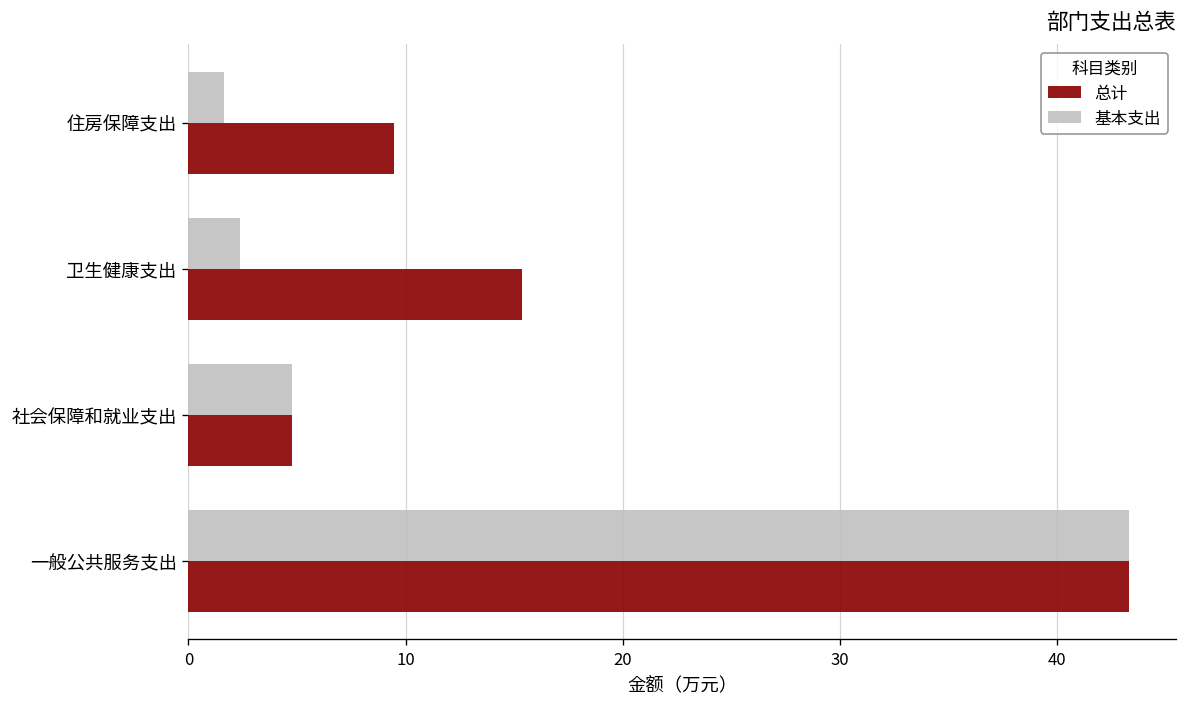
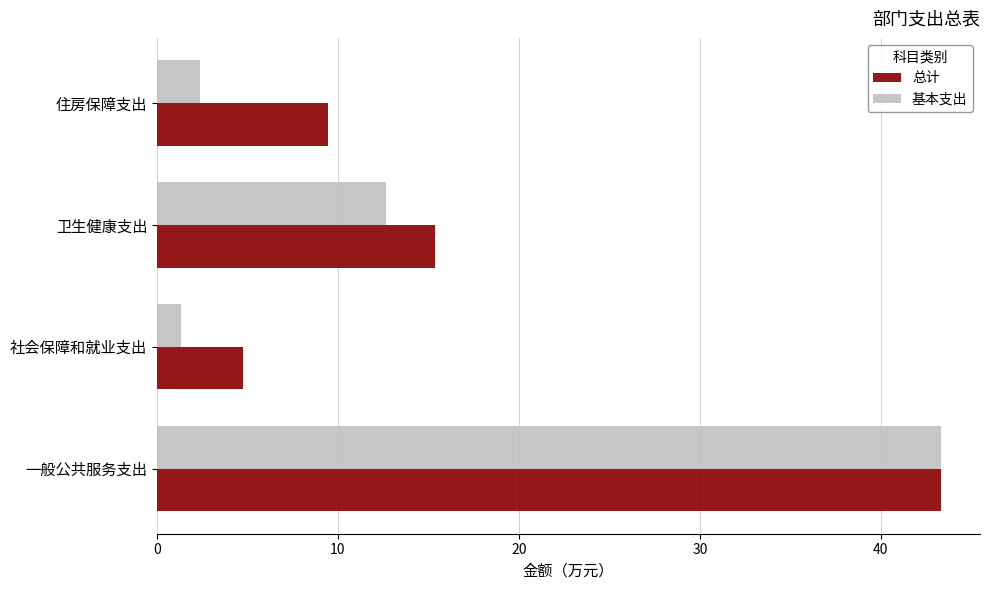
基本支出, 住房保障支出: 1.6 -> 2.4
基本支出, 卫生健康支出: 2.4 -> 12.7
基本支出, 社会保障和就业支出: 4.8 -> 1.3
